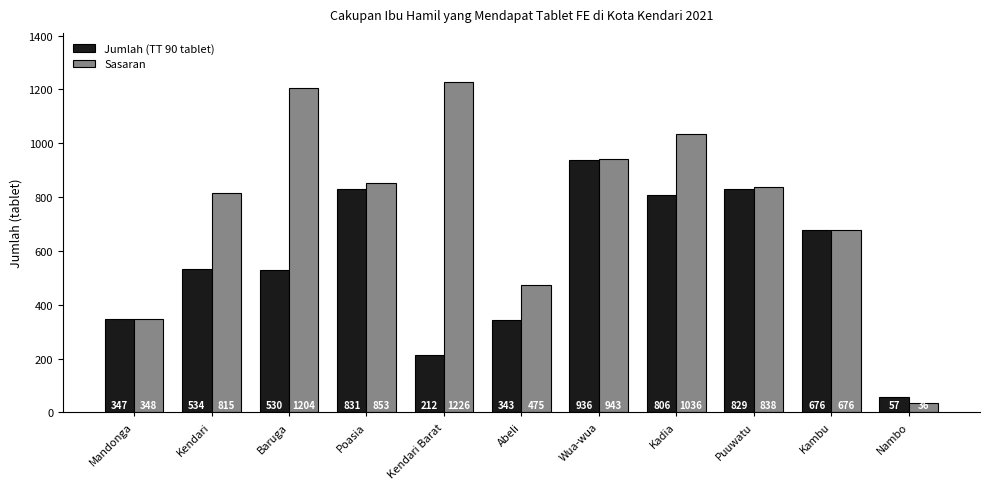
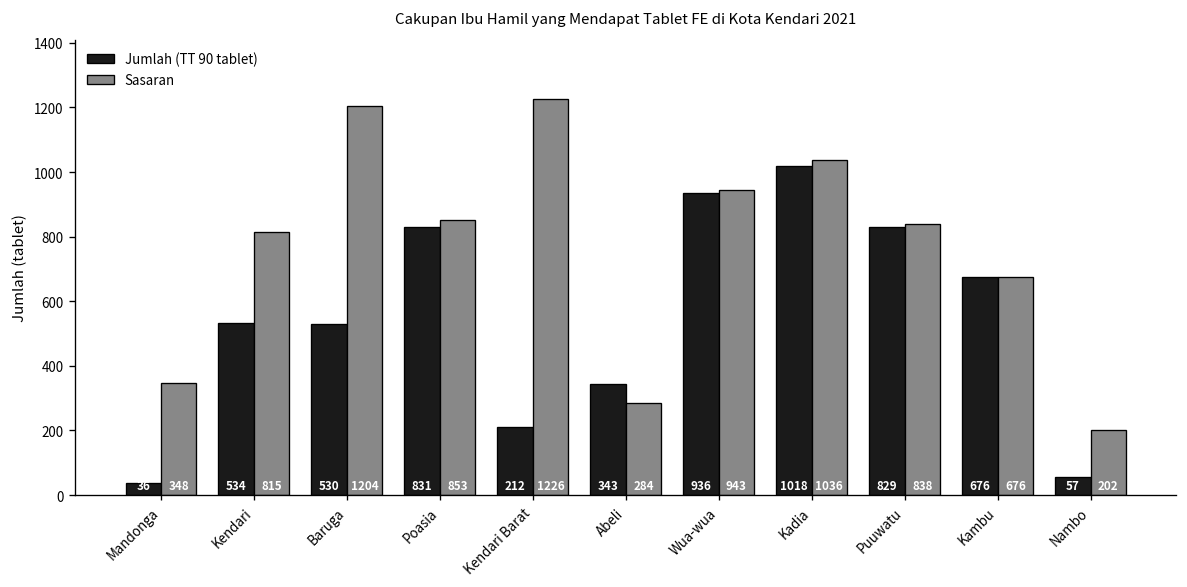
Jumlah (TT 90 tablet), Mandonga: 347 -> 36
Sasaran, Abeli: 475 -> 284
Jumlah (TT 90 tablet), Kadia: 806 -> 1018
Sasaran, Nambo: 36 -> 202
